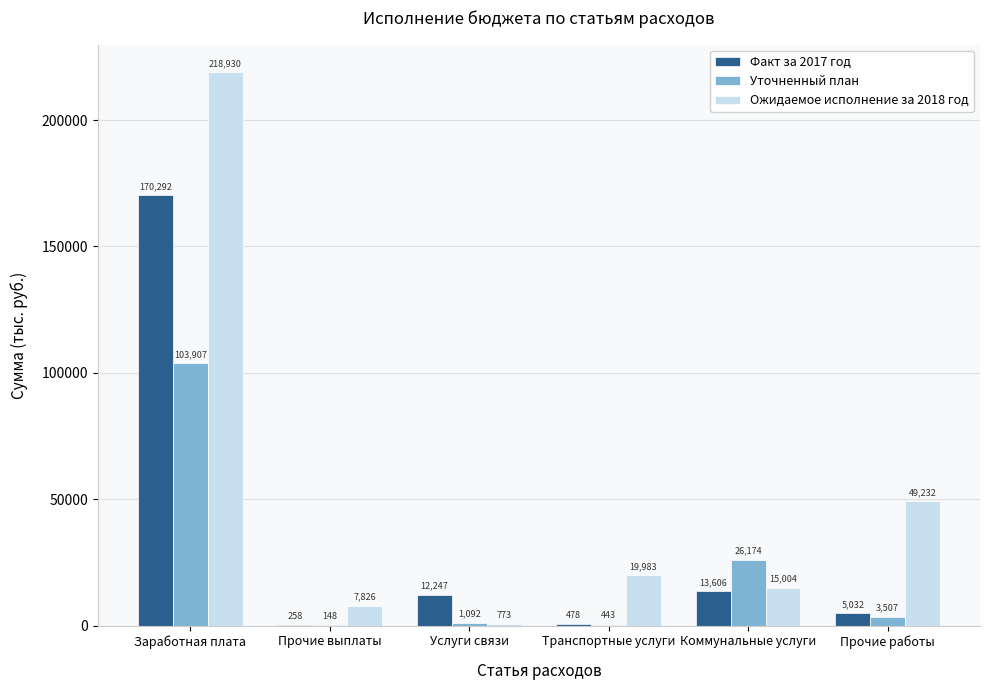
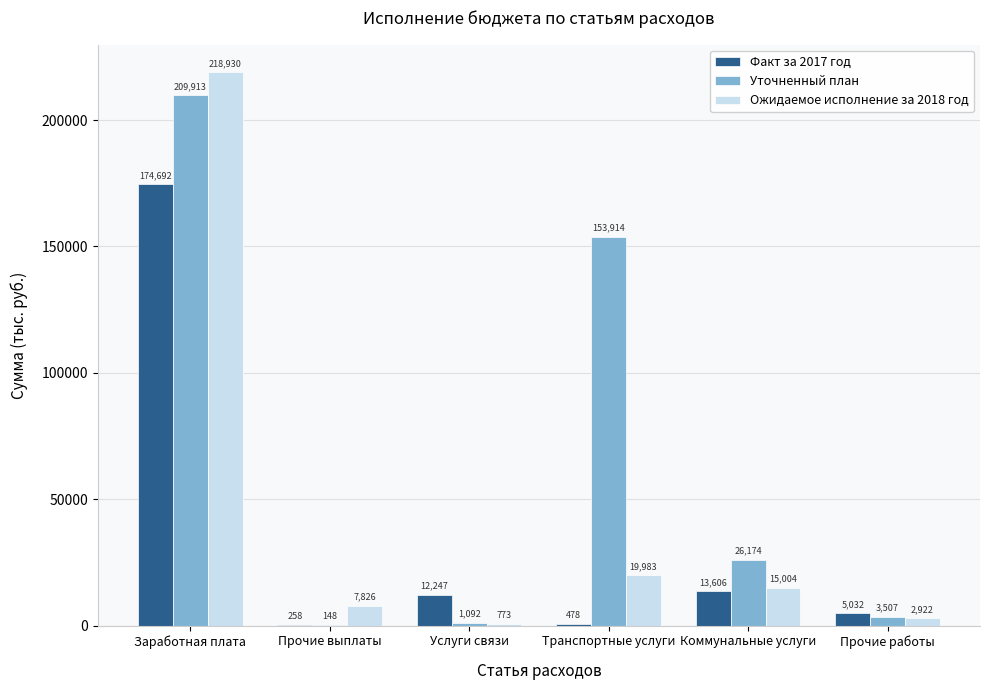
Факт за 2017 год, Заработная плата: 170,292 -> 174,692
Уточненный план, Заработная плата: 103,907 -> 209,913
Уточненный план, Транспортные услуги: 443 -> 153,914
Ожидаемое исполнение за 2018 год, Прочие работы: 49,232 -> 2,922
